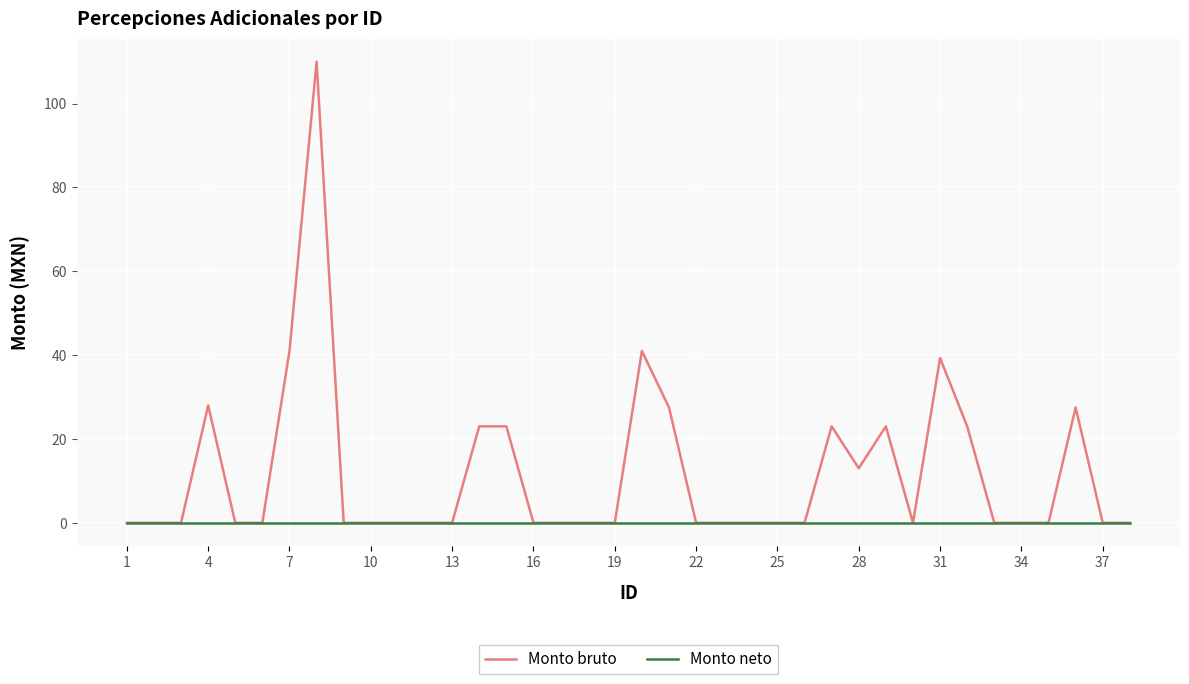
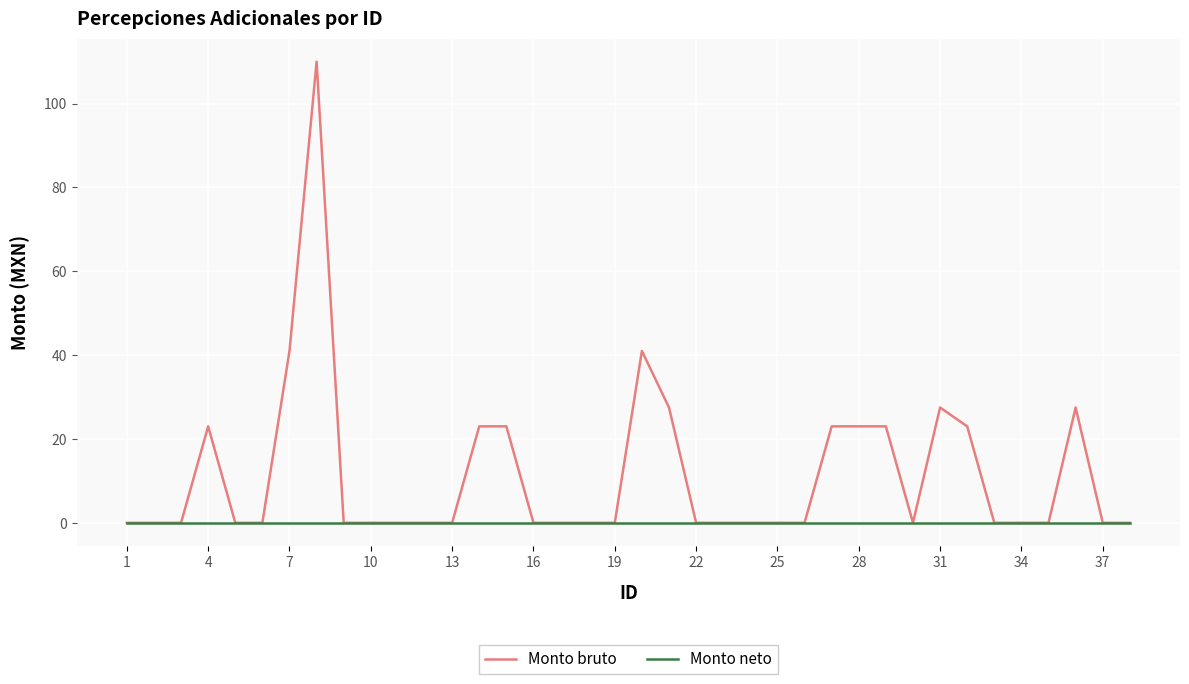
Monto bruto, 4: 28 -> 23
Monto bruto, 28: 13 -> 23
Monto bruto, 31: 39 -> 28
